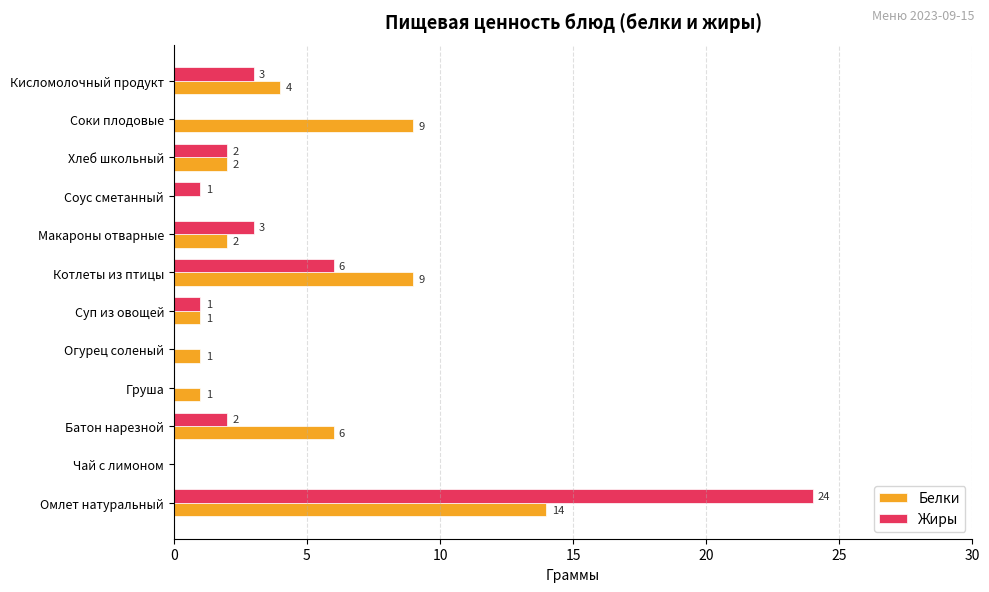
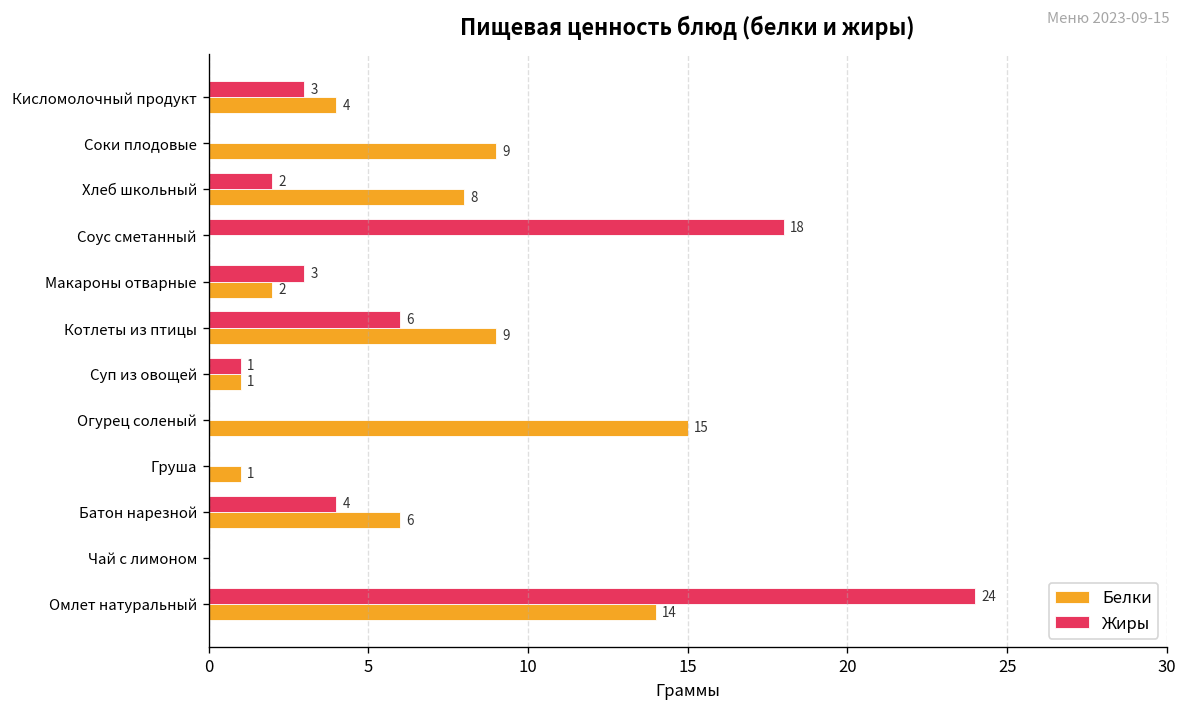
Белки, Хлеб школьный: 2 -> 8
Жиры, Соус сметанный: 1 -> 18
Белки, Огурец соленый: 1 -> 15
Жиры, Батон нарезной: 2 -> 4
